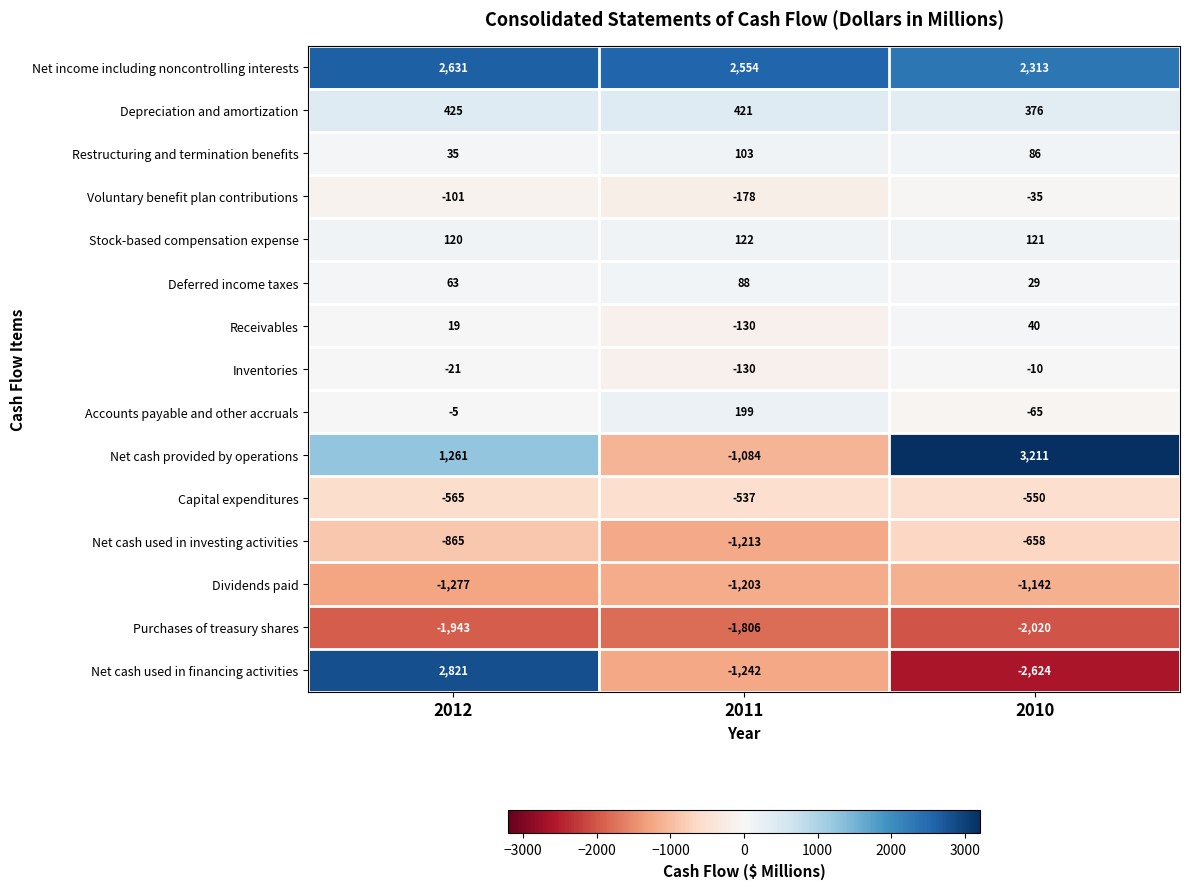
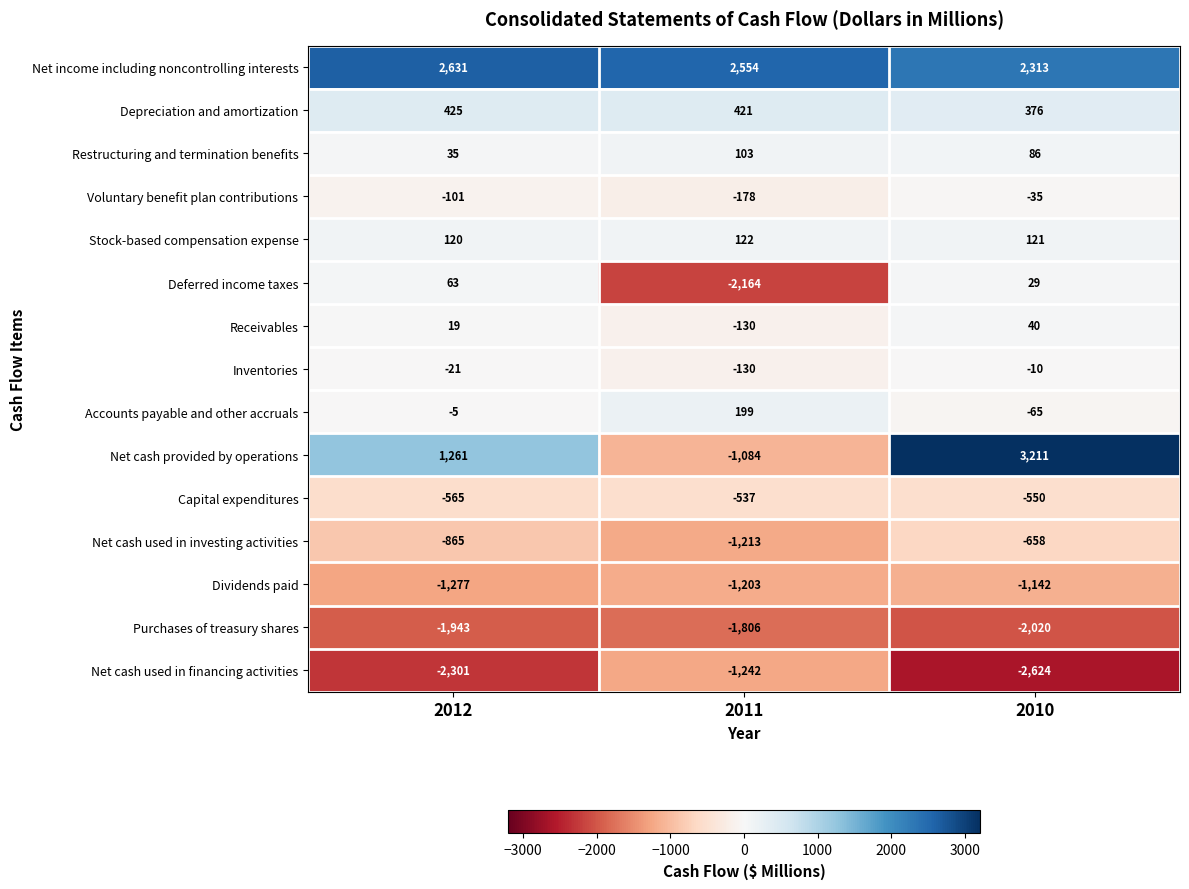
Deferred income taxes, 2011: 88 -> -2,164
Net cash used in financing activities, 2012: 2,821 -> -2,301
